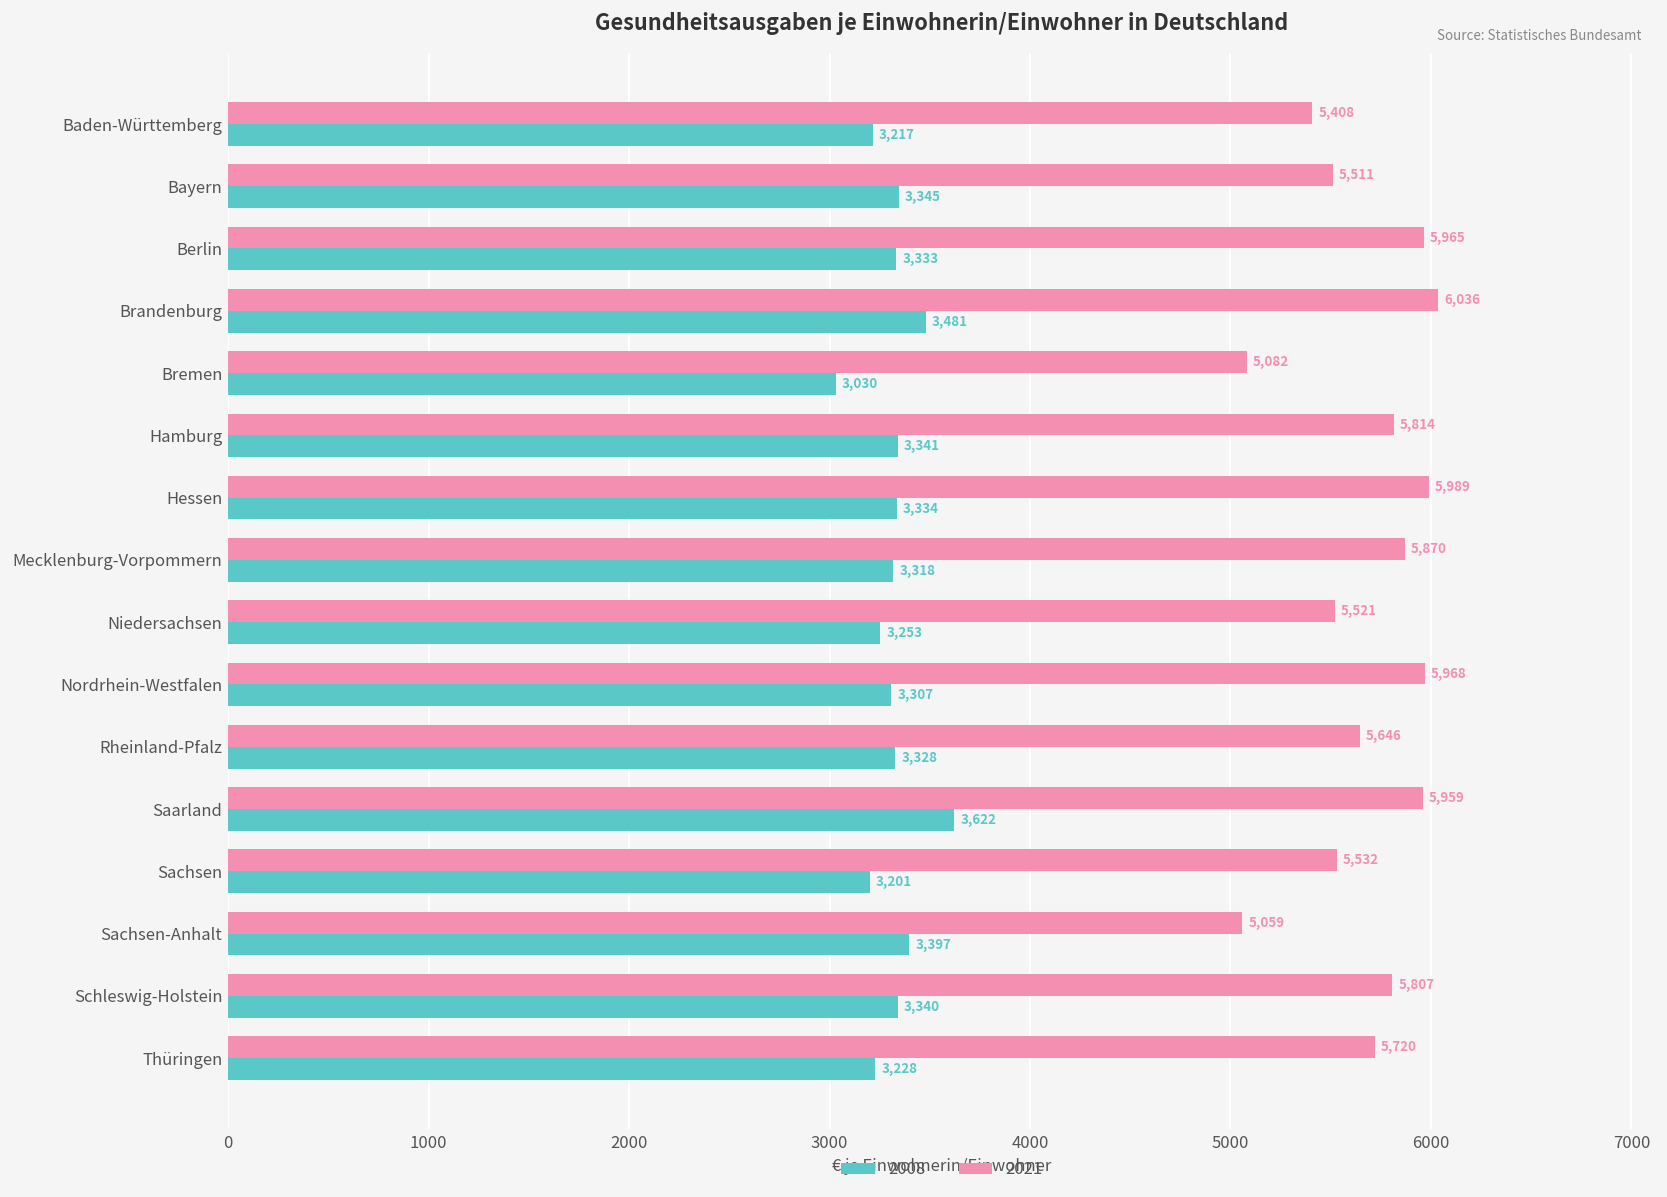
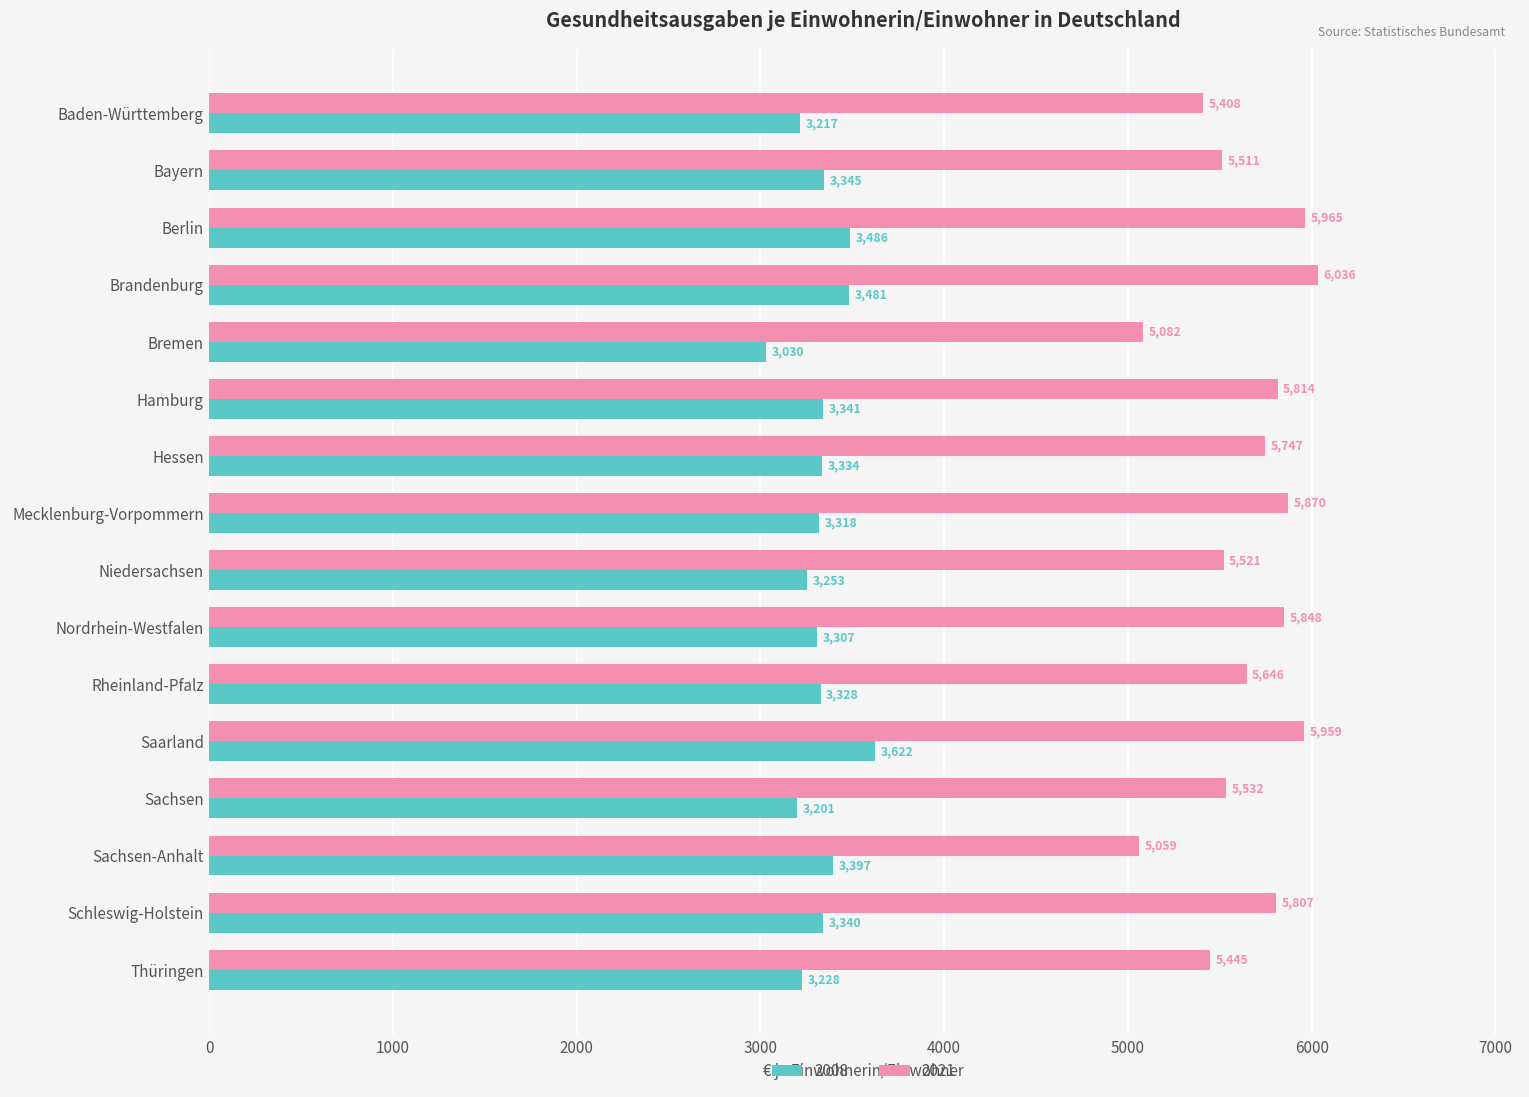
2008, Berlin: 3,333 -> 3,486
2021, Hessen: 5,989 -> 5,747
2021, Nordrhein-Westfalen: 5,968 -> 5,848
2021, Thüringen: 5,720 -> 5,445
